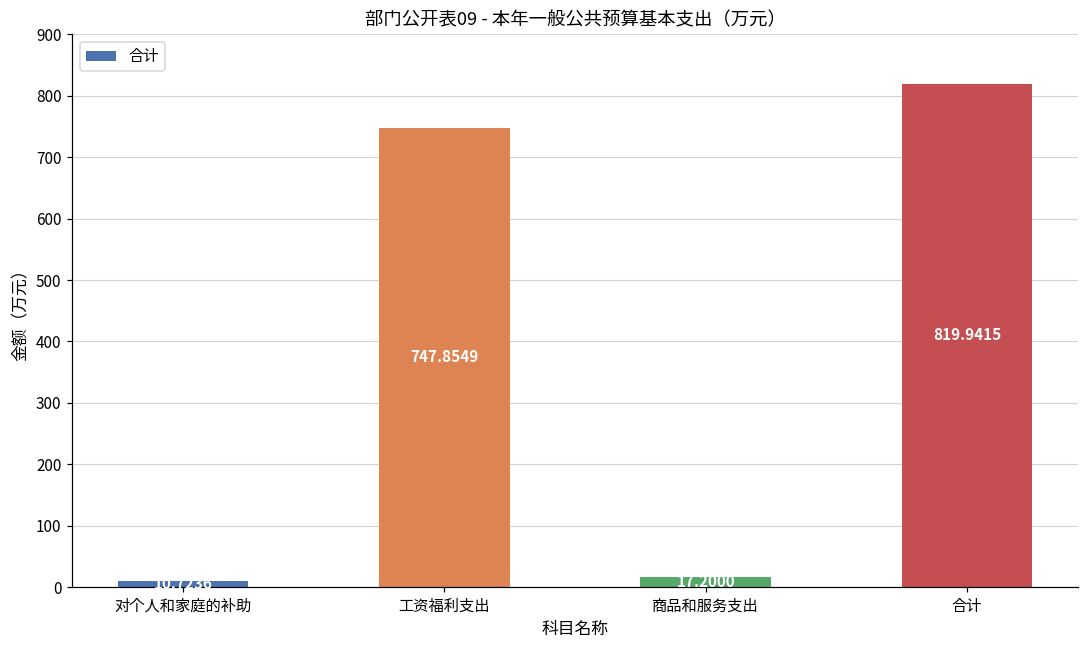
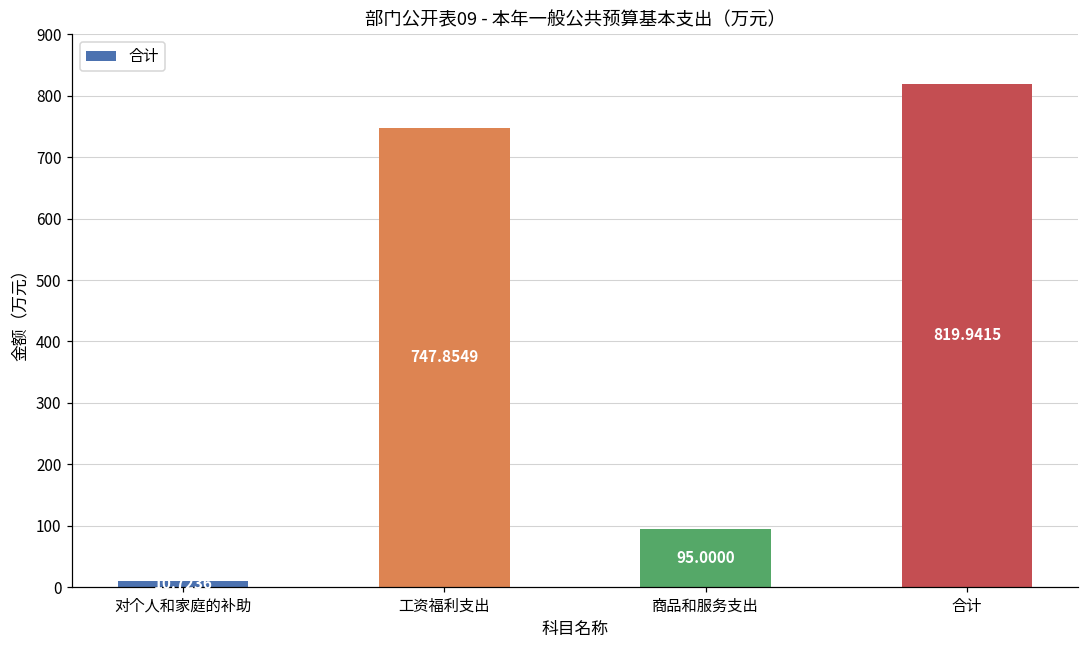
商品和服务支出: 17.2000 -> 95.0000
